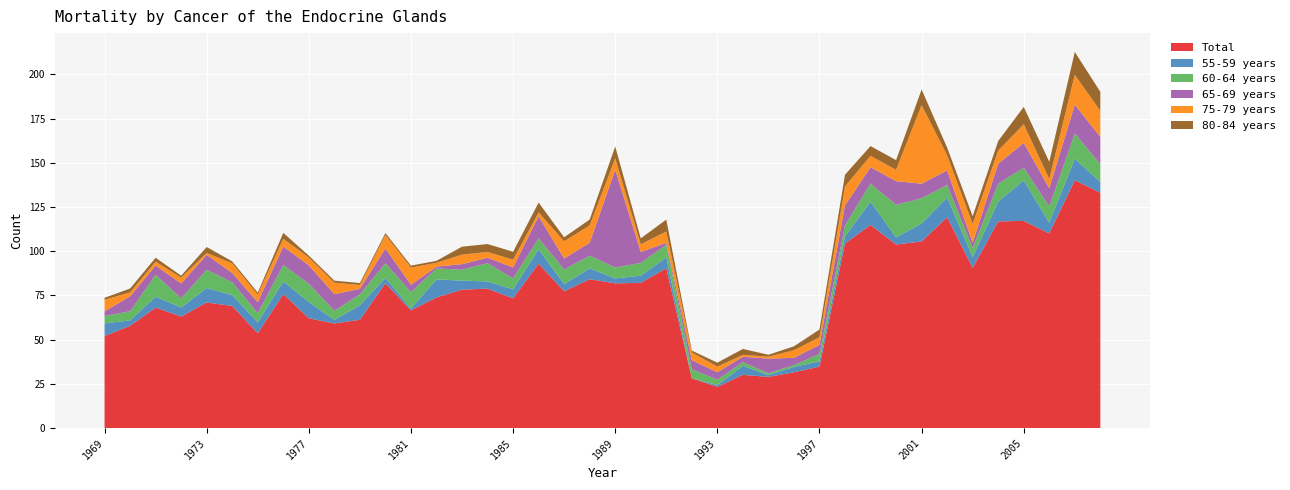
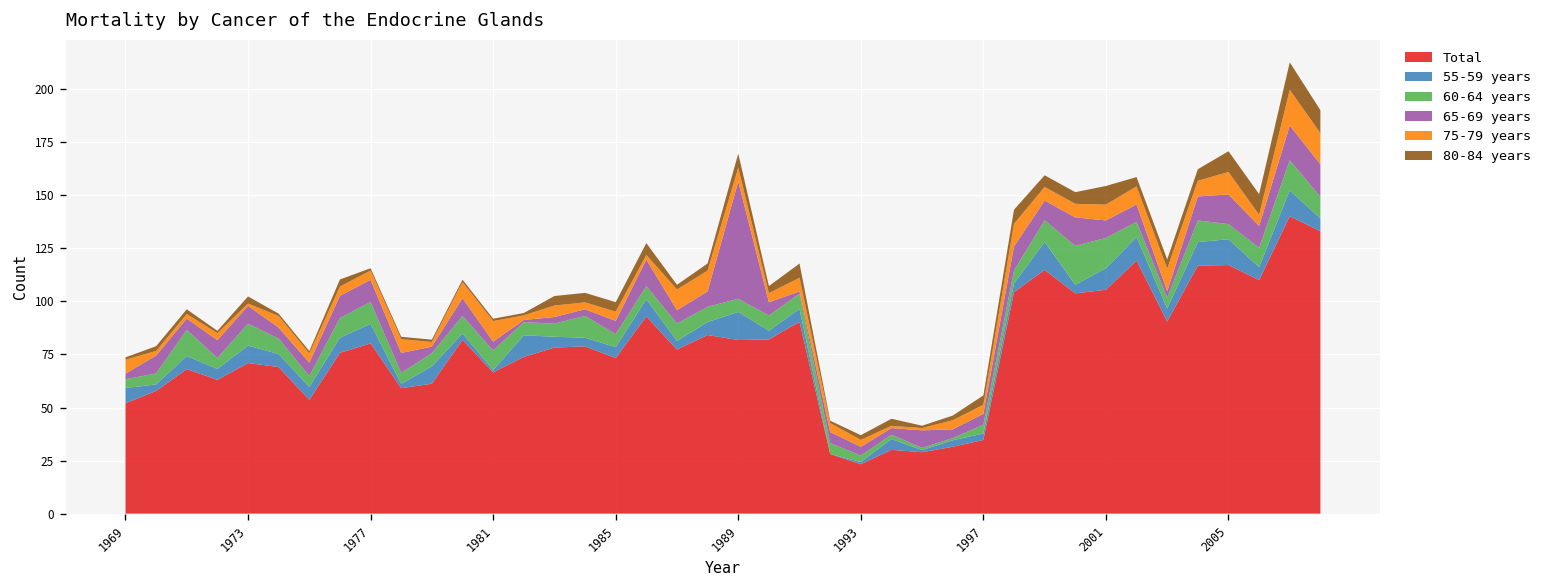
Total, 1977: 62 -> 80
55-59 years, 1989: 3 -> 13
75-79 years, 2001: 44 -> 7
55-59 years, 2005: 23 -> 12
